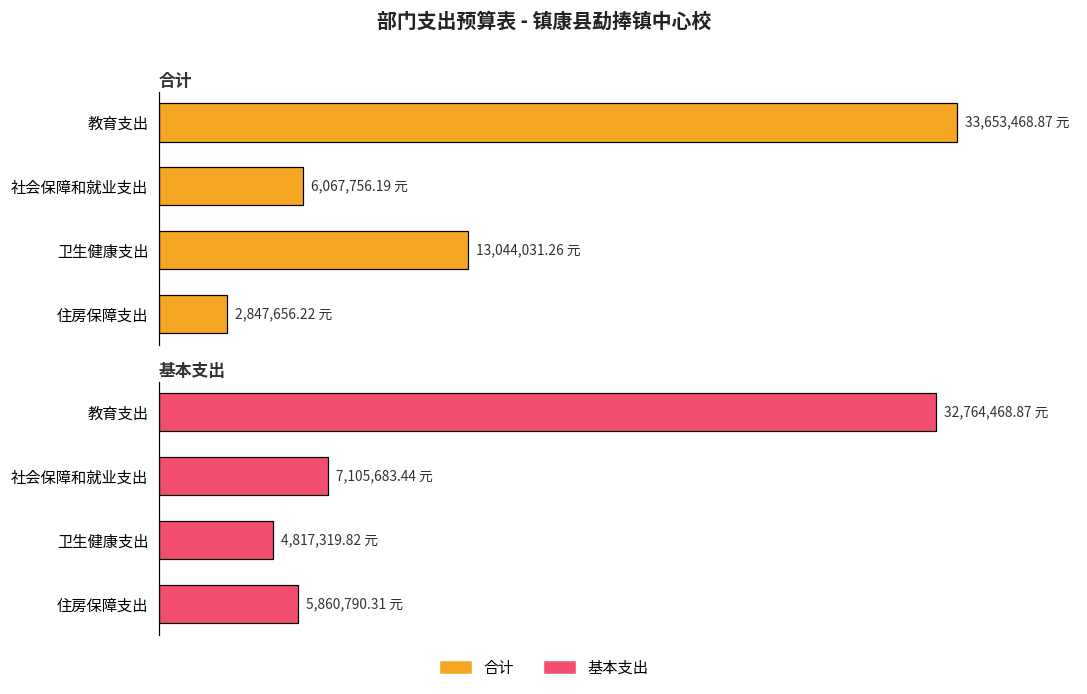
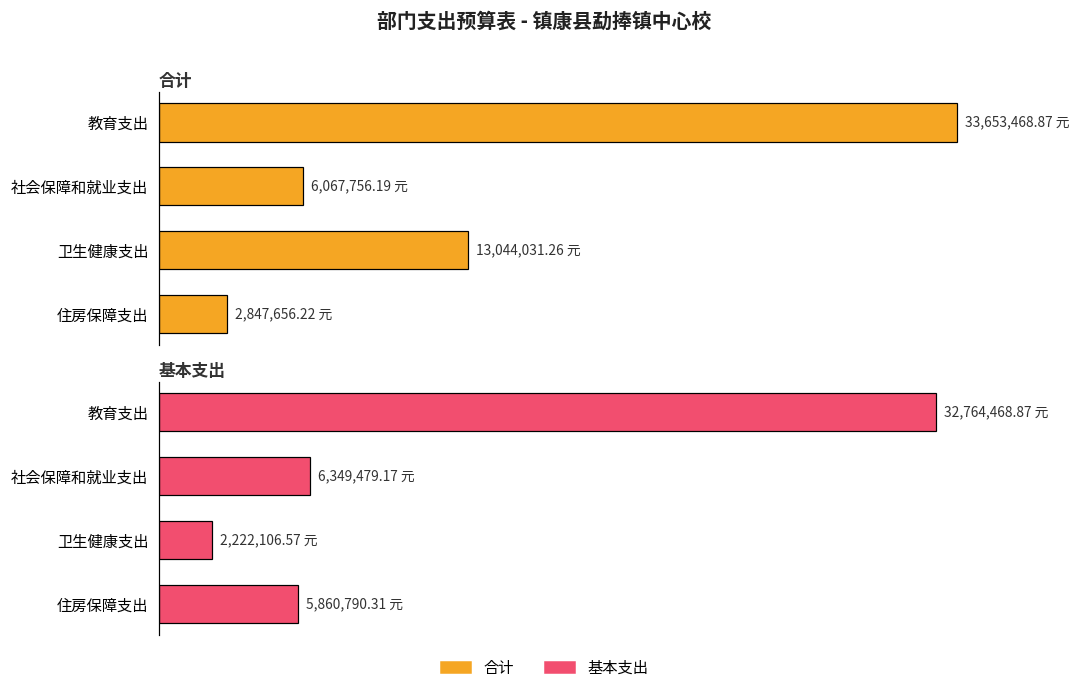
基本支出, 社会保障和就业支出: 7,105,683.44 -> 6,349,479.17
基本支出, 卫生健康支出: 4,817,319.82 -> 2,222,106.57
